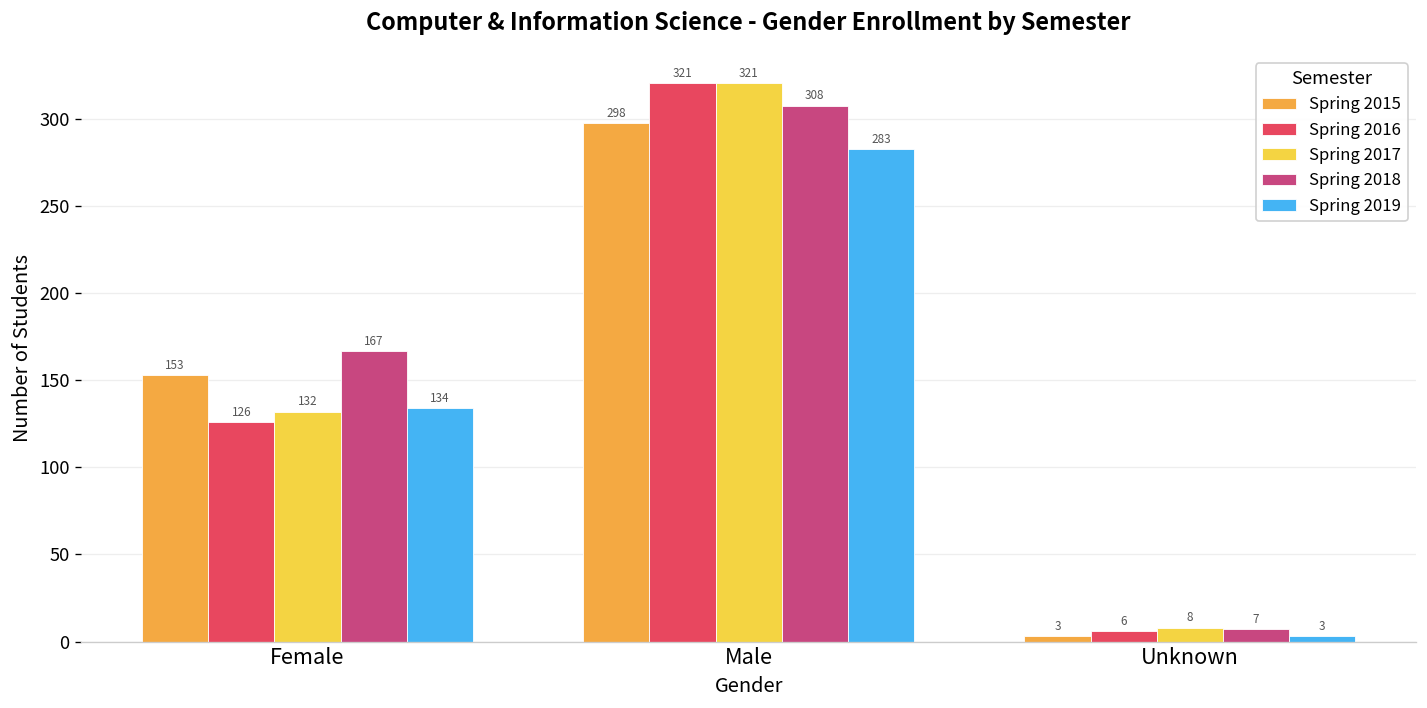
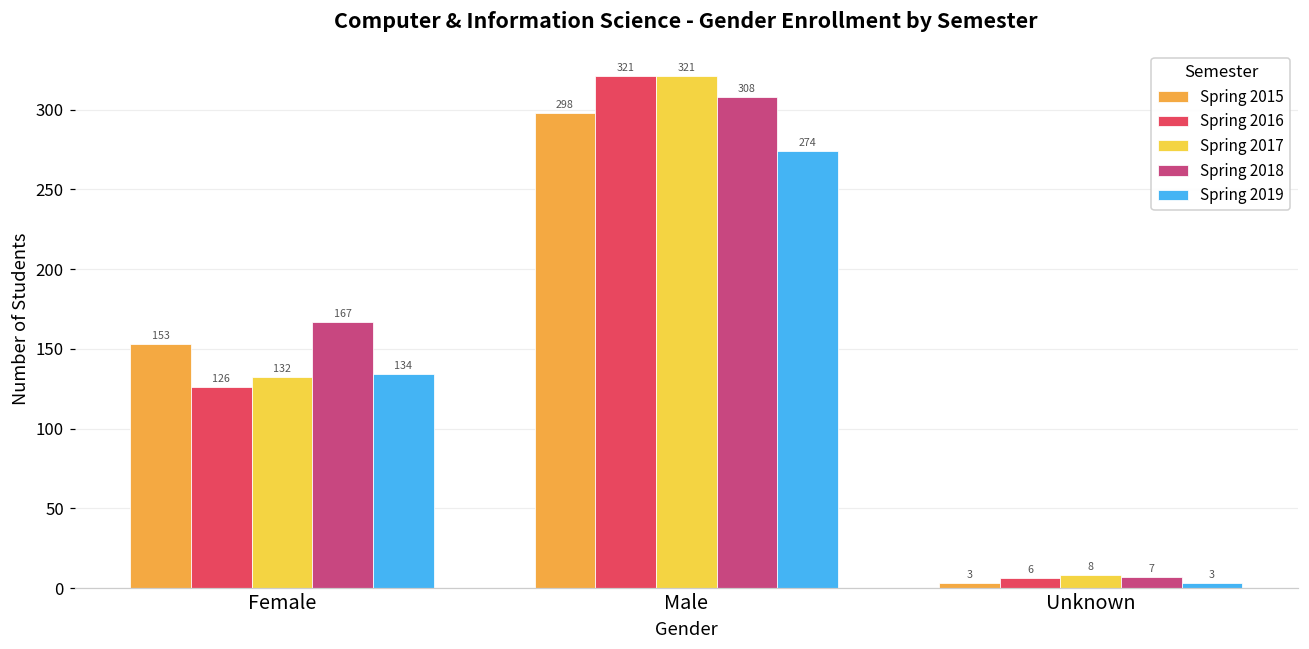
Spring 2019, Male: 283 -> 274
